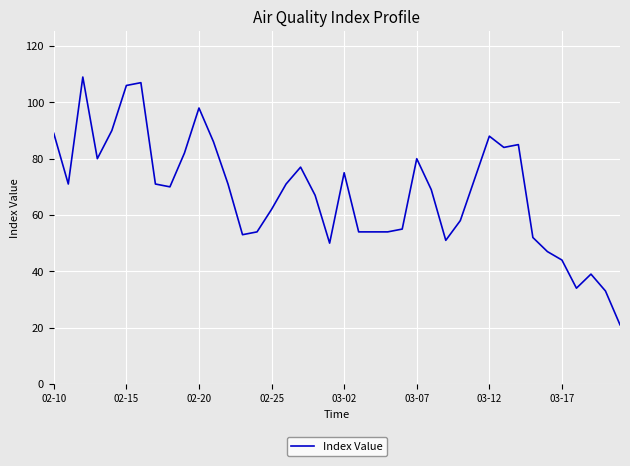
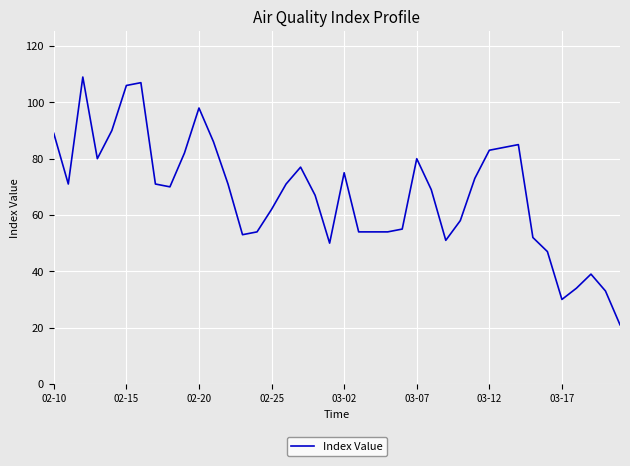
03-12: 88 -> 83
03-17: 44 -> 30
